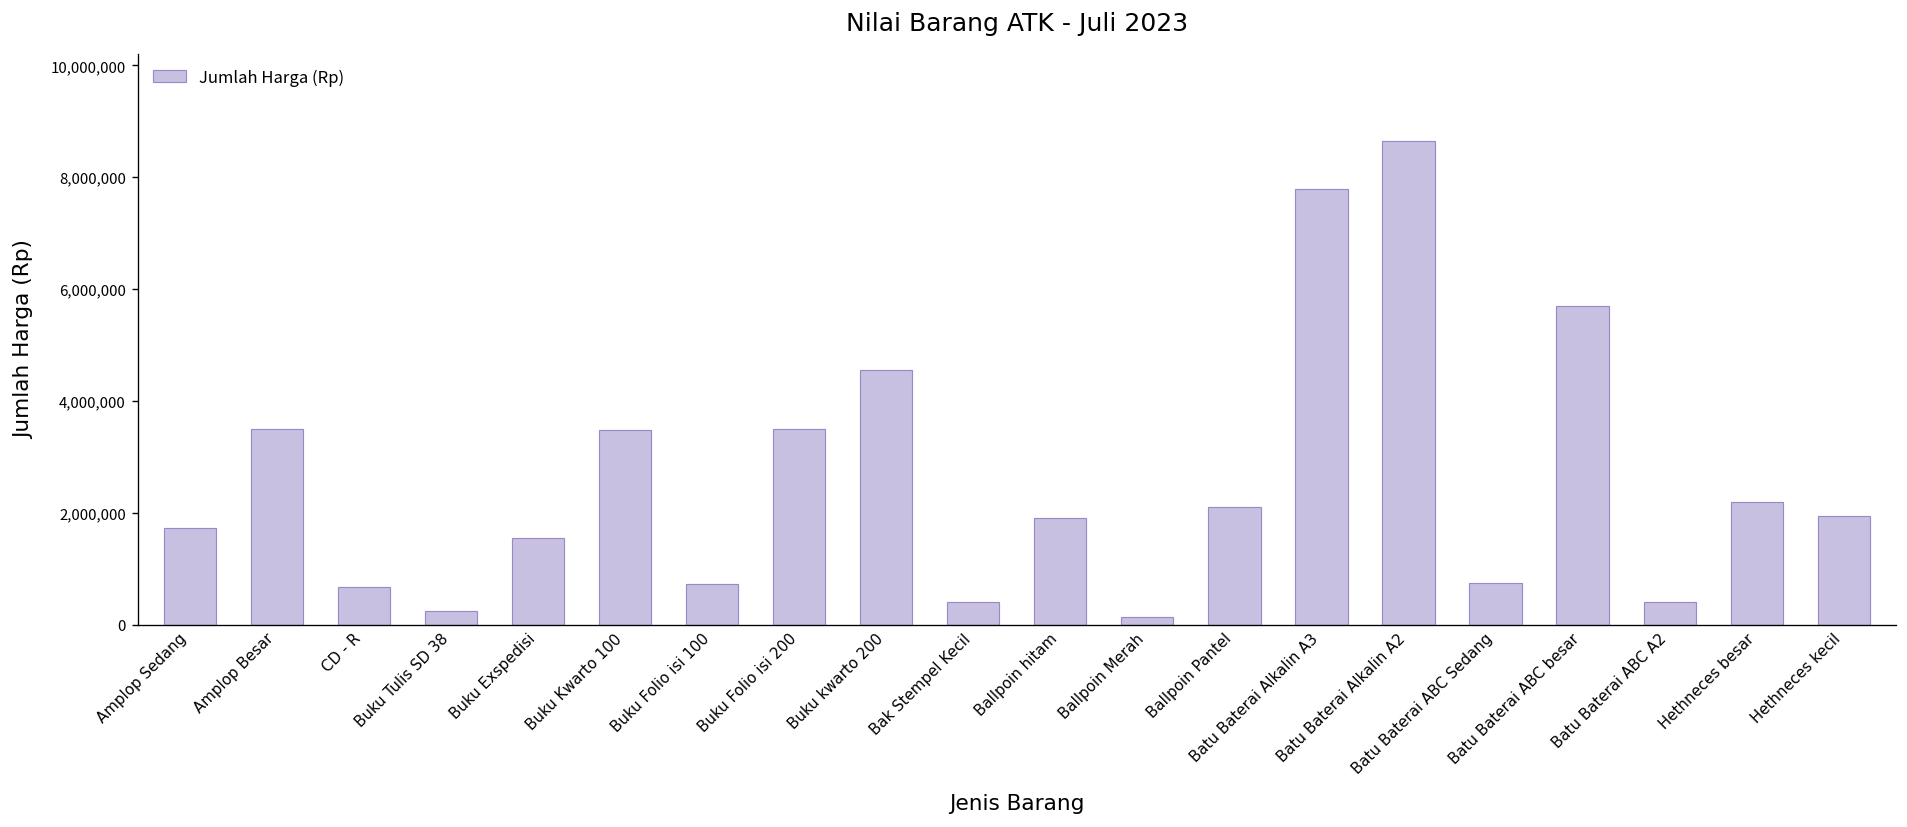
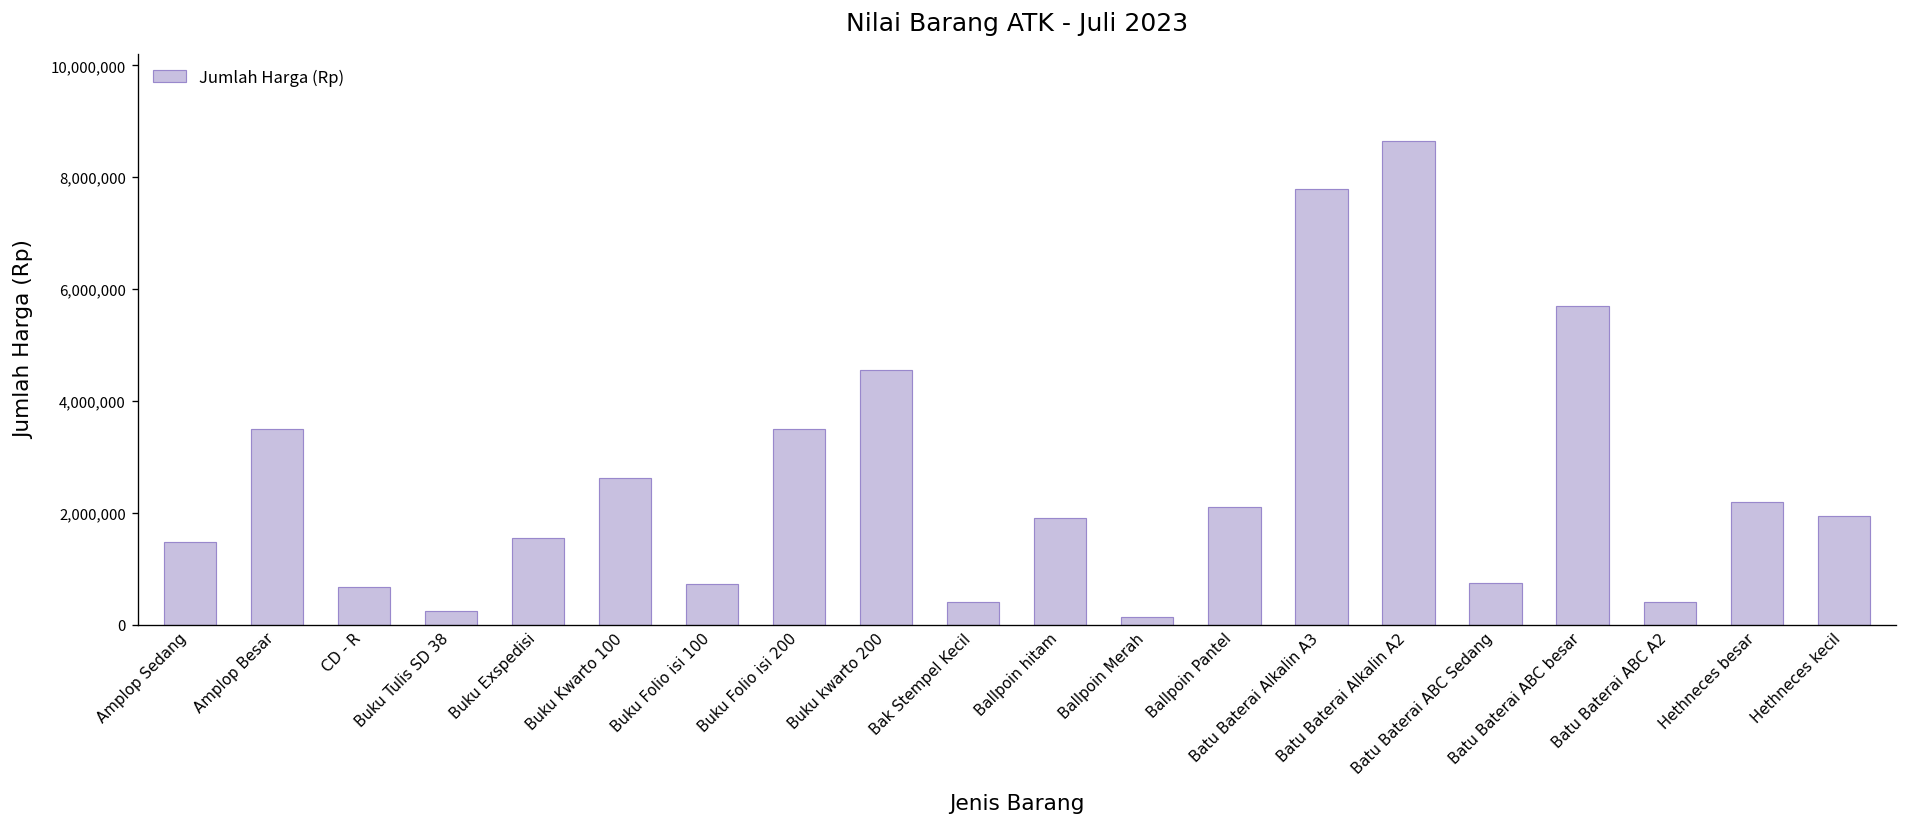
Amplop Sedang: 1,700,000 -> 1,500,000
Buku Kwarto 100: 3,500,000 -> 2,600,000
